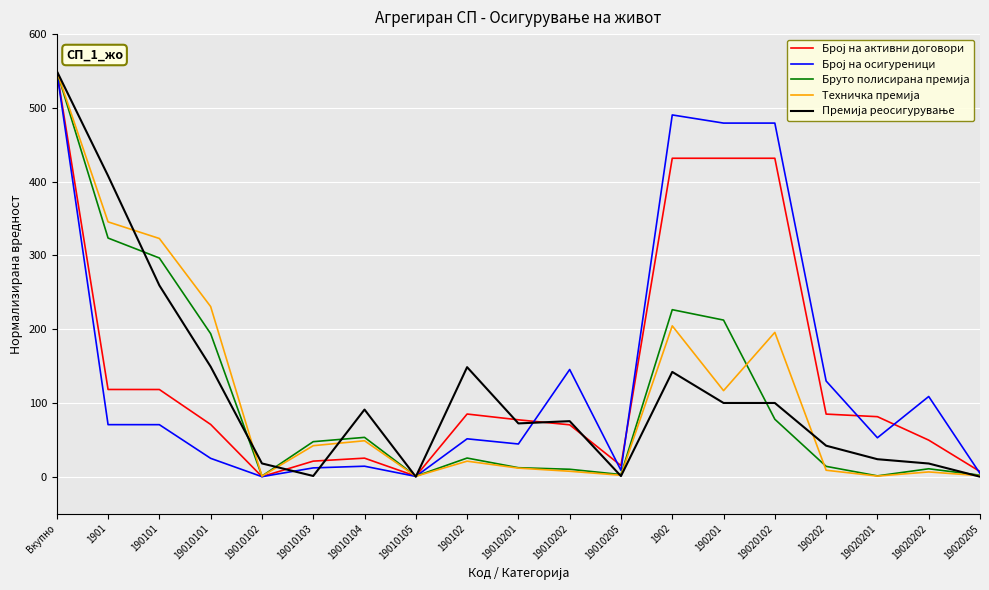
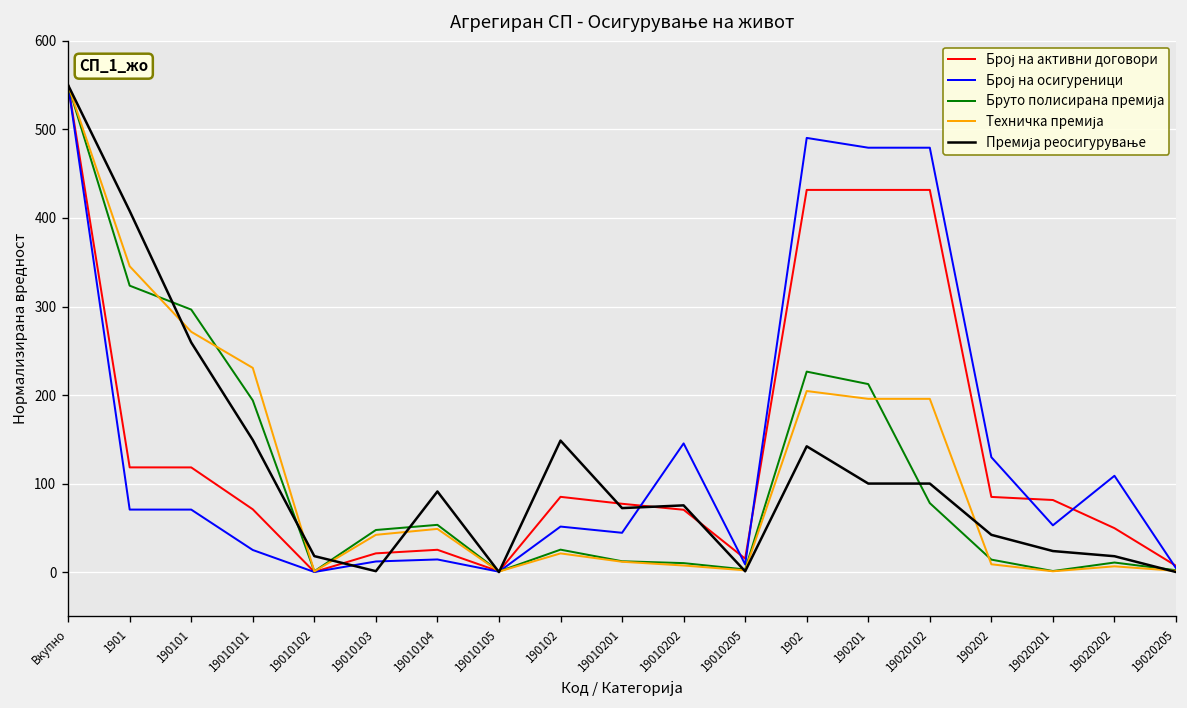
Техничка премија, 190101: 320 -> 270
Техничка премија, 190201: 120 -> 200
